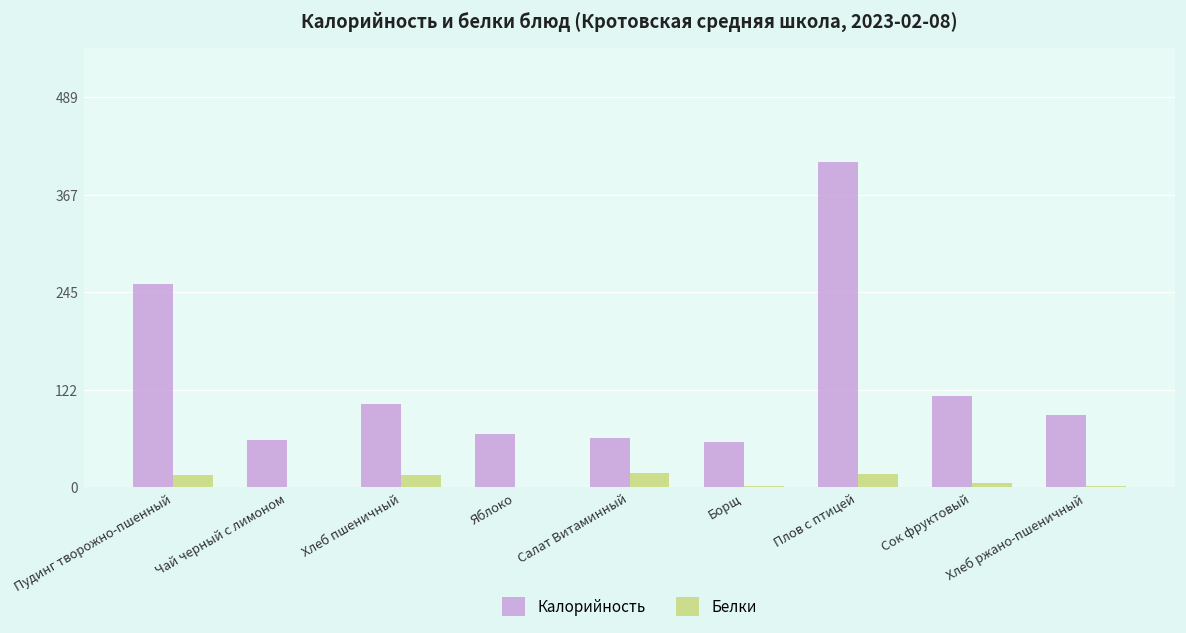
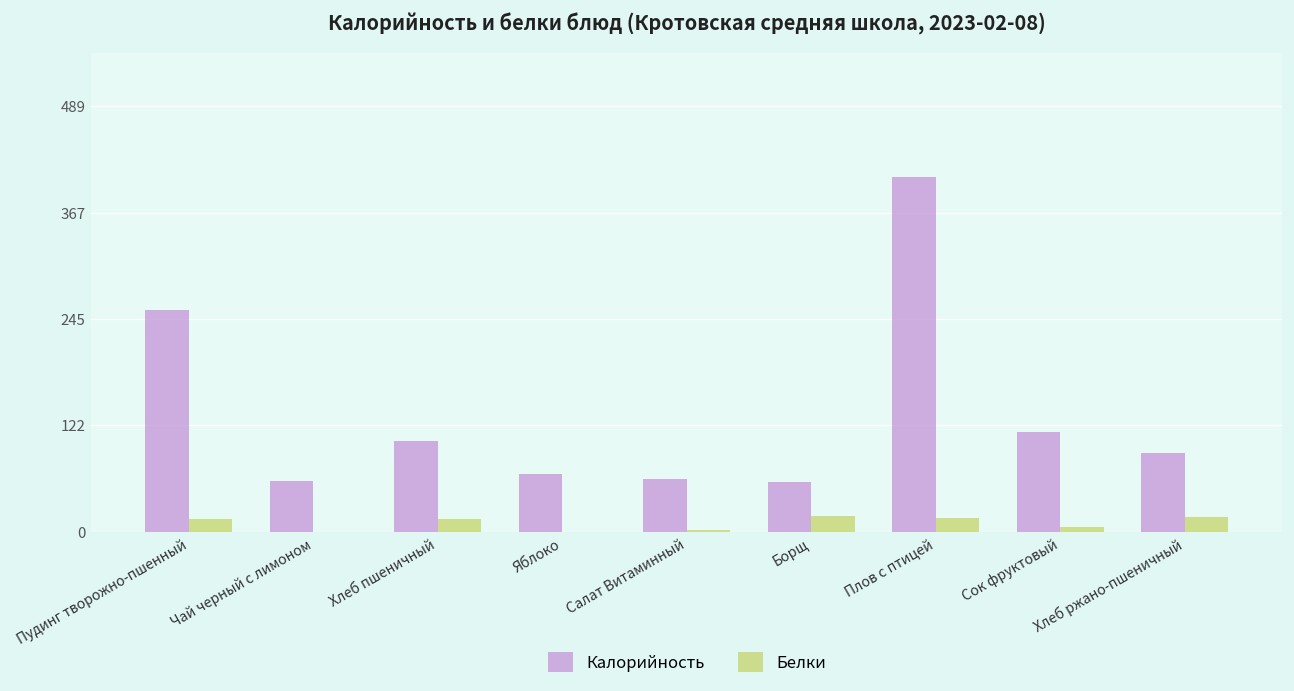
Белки, Салат Витаминный: 20 -> 0
Белки, Борщ: 0 -> 20
Белки, Хлеб ржано-пшеничный: 0 -> 20
